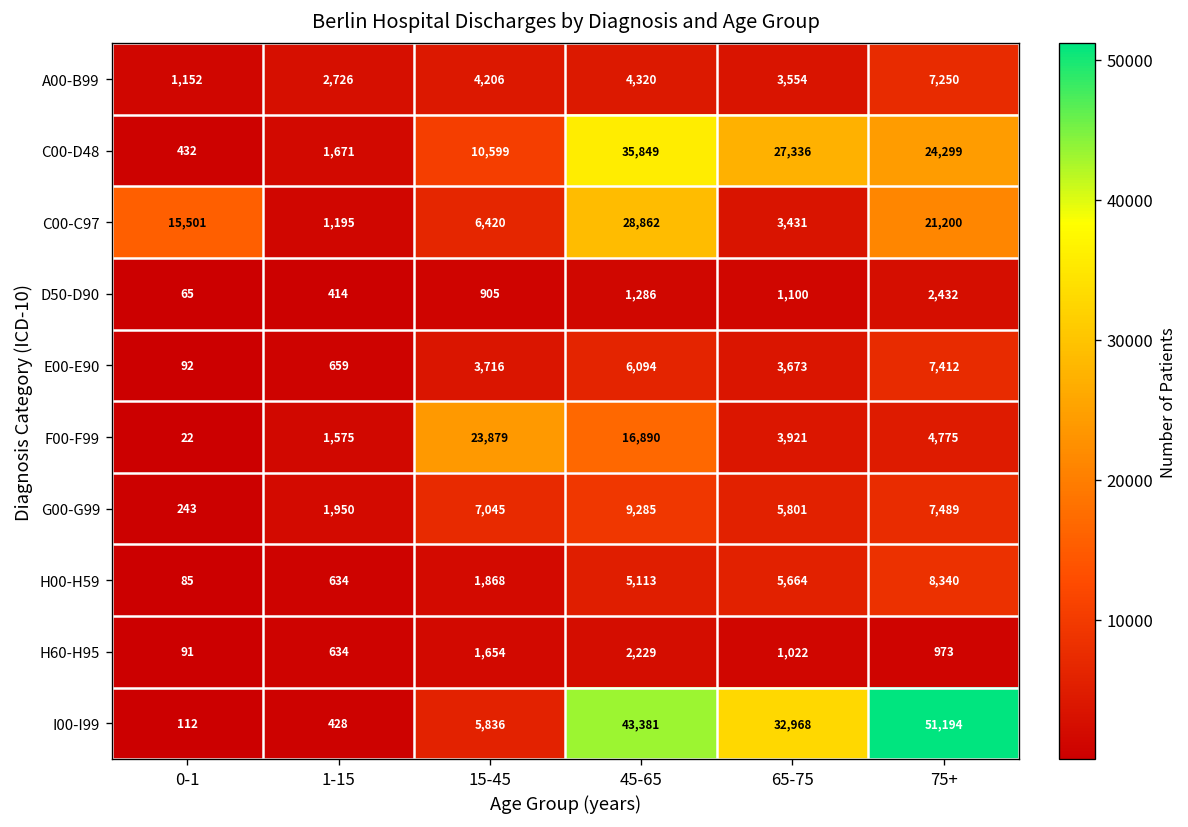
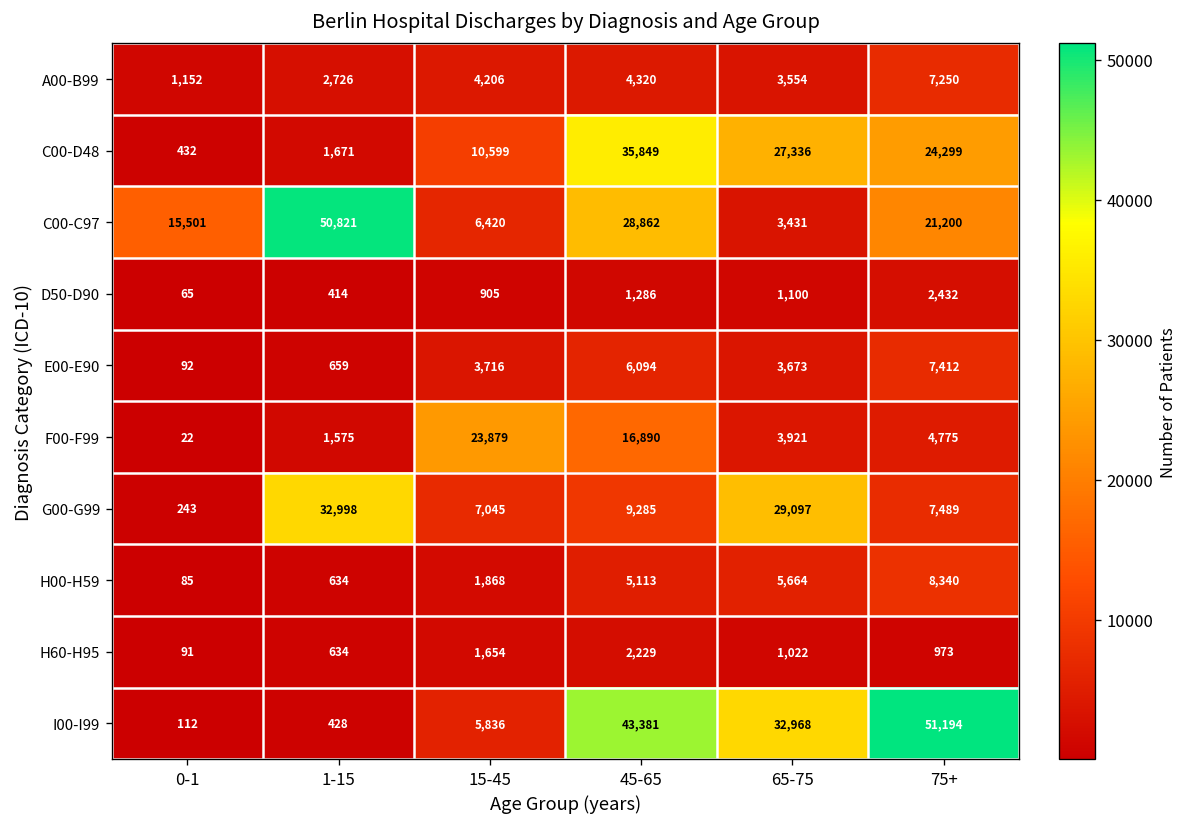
C00-C97, 1-15: 1,195 -> 50,821
G00-G99, 1-15: 1,950 -> 32,998
G00-G99, 65-75: 5,801 -> 29,097
